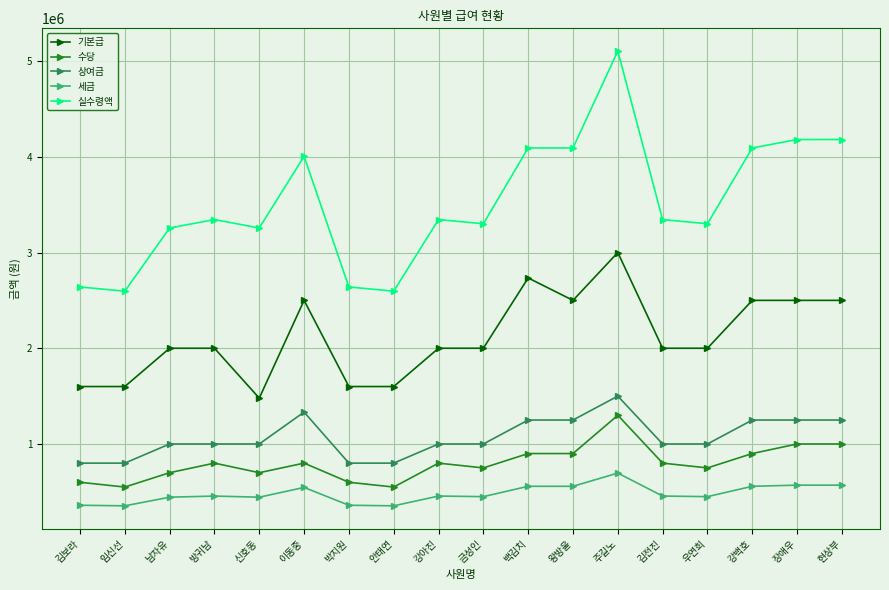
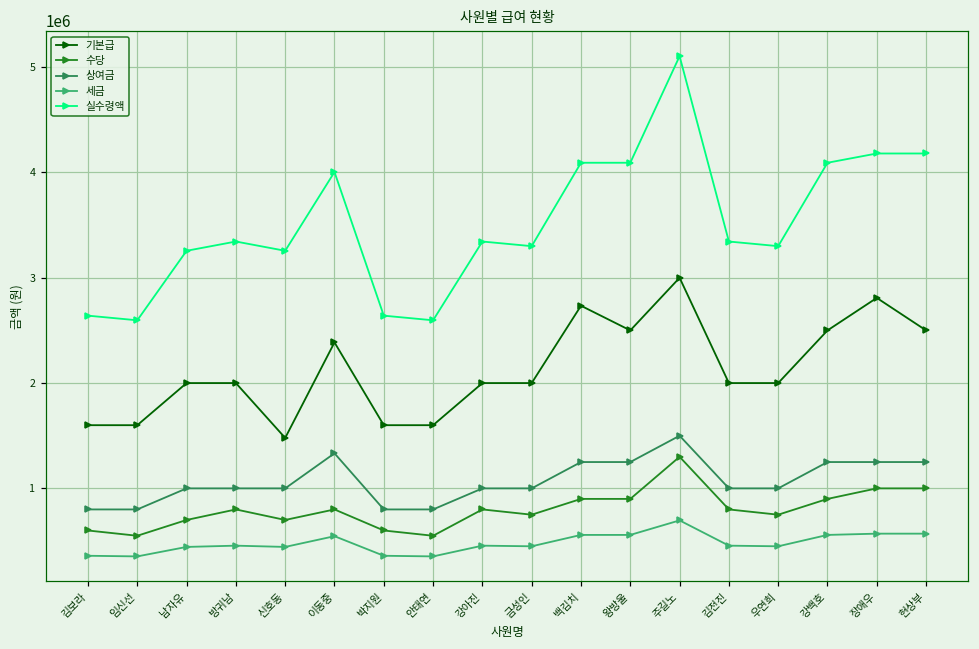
기본급, 이동중: 2500000 -> 2400000
기본급, 장애우: 2500000 -> 2800000
